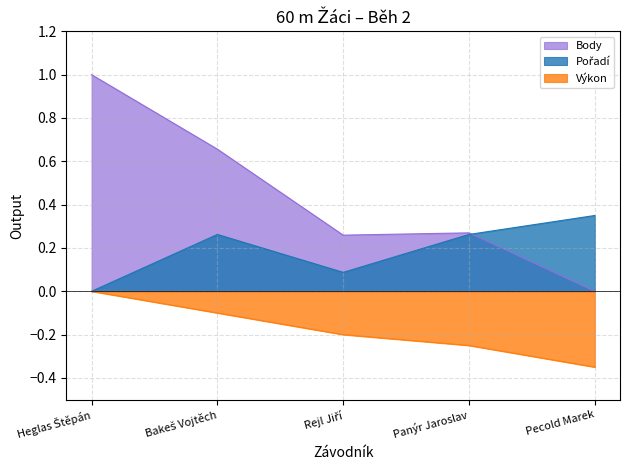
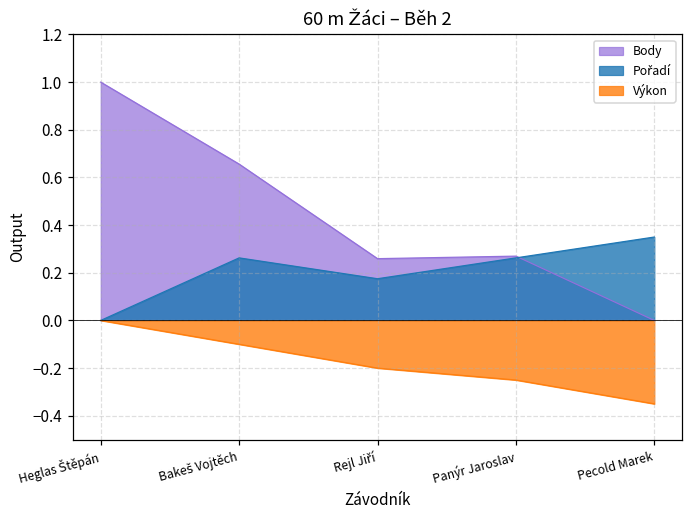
Pořadí, Rejl Jiří: 0.09 -> 0.18
